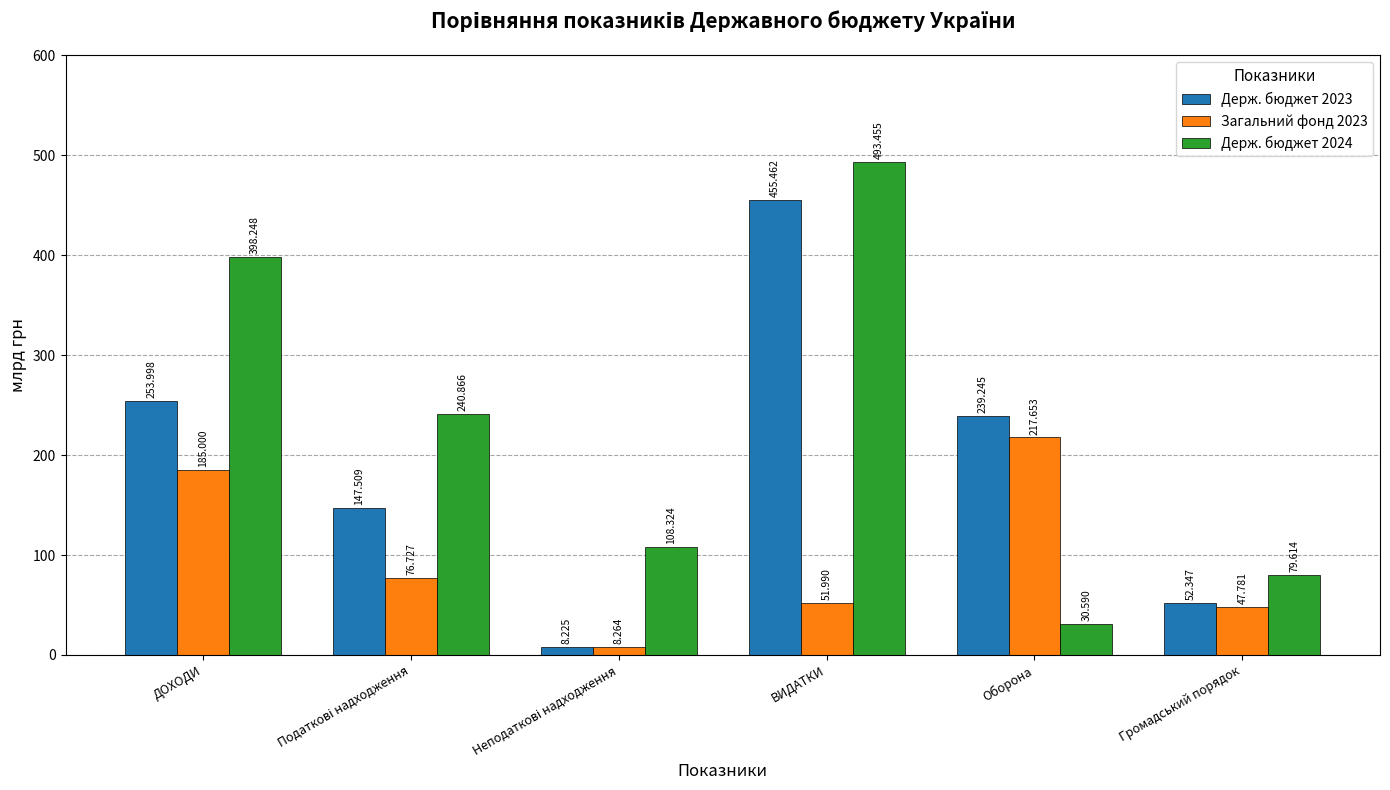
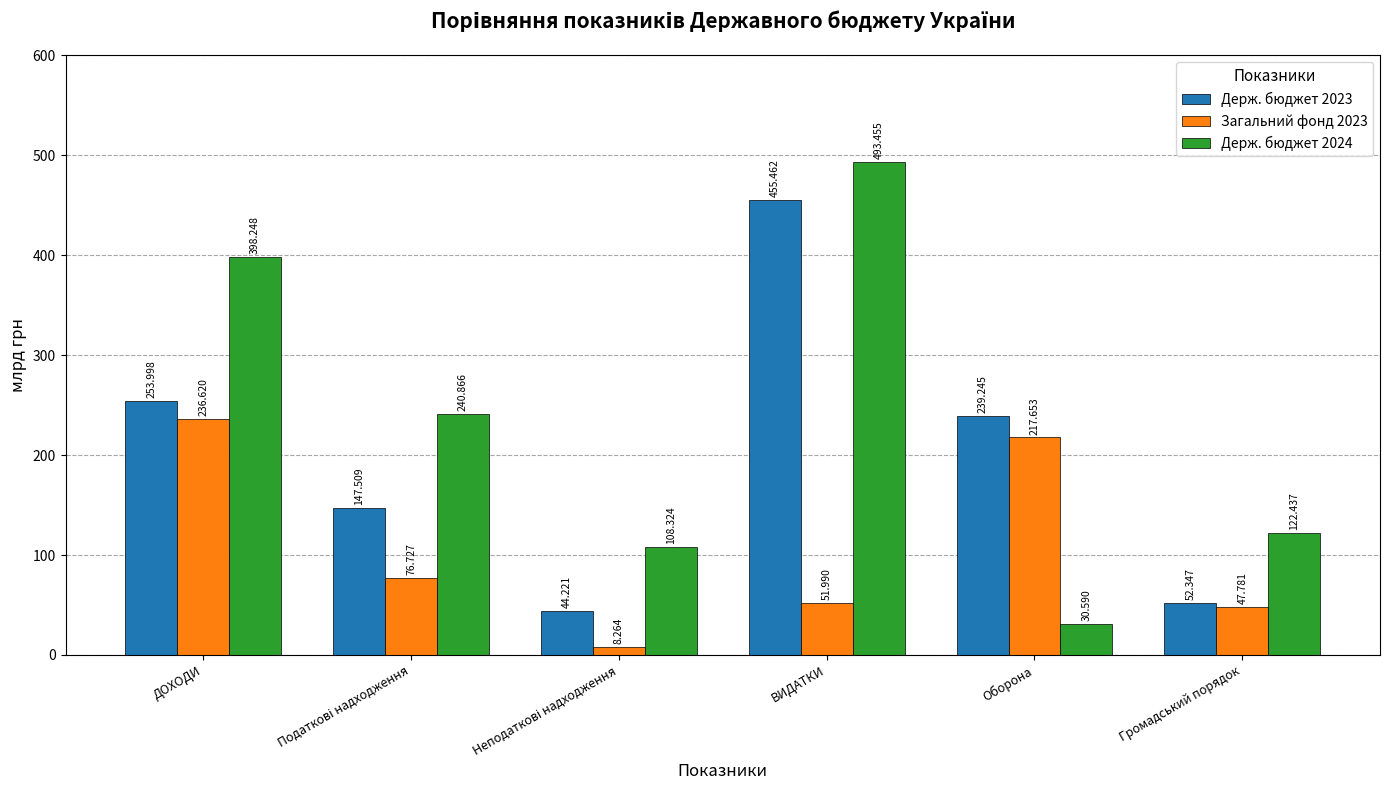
Загальний фонд 2023, ДОХОДИ: 185.000 -> 236.620
Держ. бюджет 2023, Неподаткові надходження: 8.225 -> 44.221
Держ. бюджет 2024, Громадський порядок: 79.614 -> 122.437
